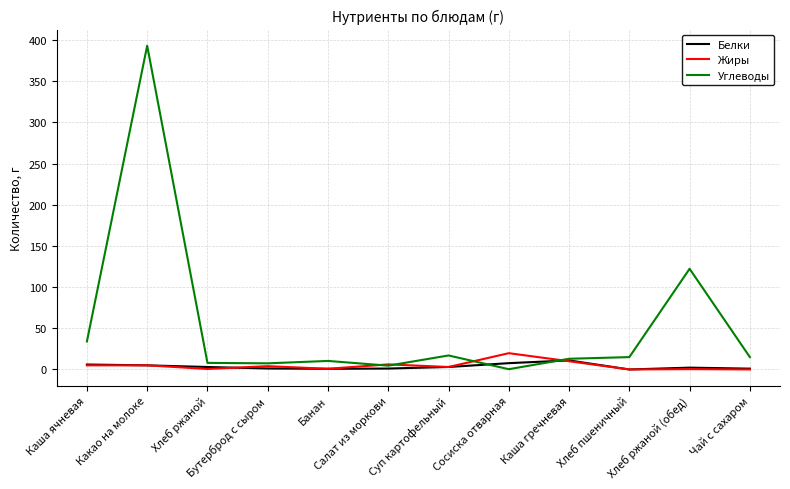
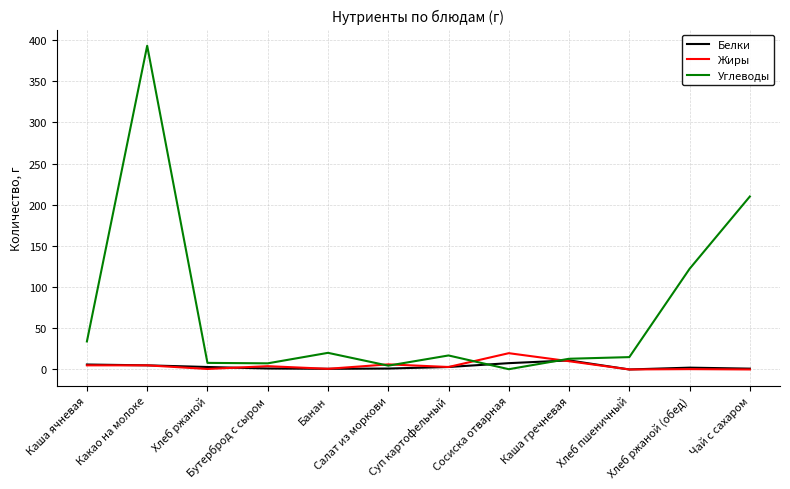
Углеводы, Банан: 10 -> 20
Углеводы, Чай с сахаром: 20 -> 210
